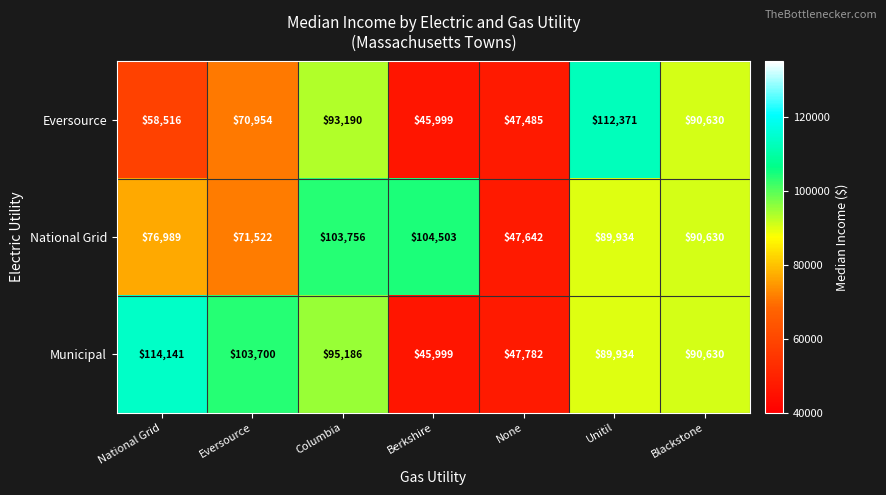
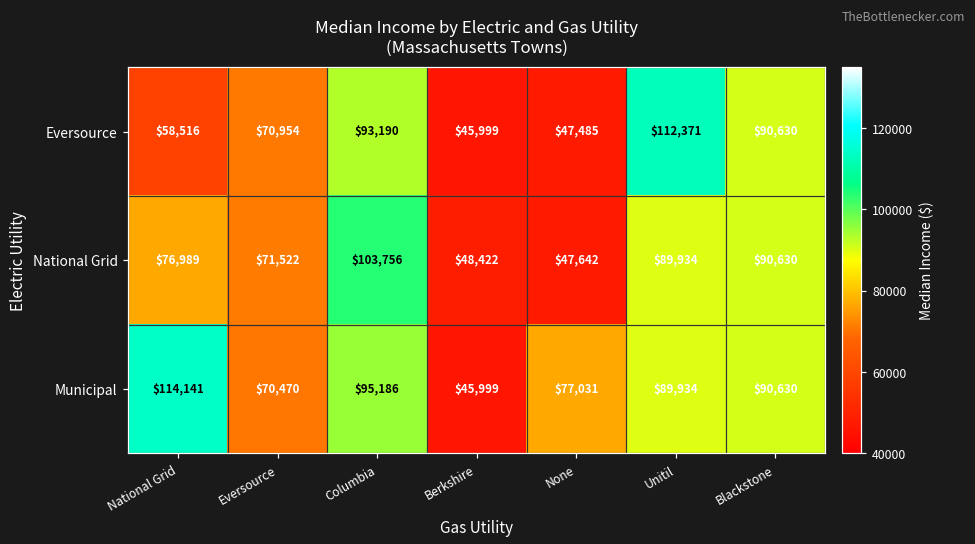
National Grid, Berkshire: $104,503 -> $48,422
Municipal, Eversource: $103,700 -> $70,470
Municipal, None: $47,782 -> $77,031
